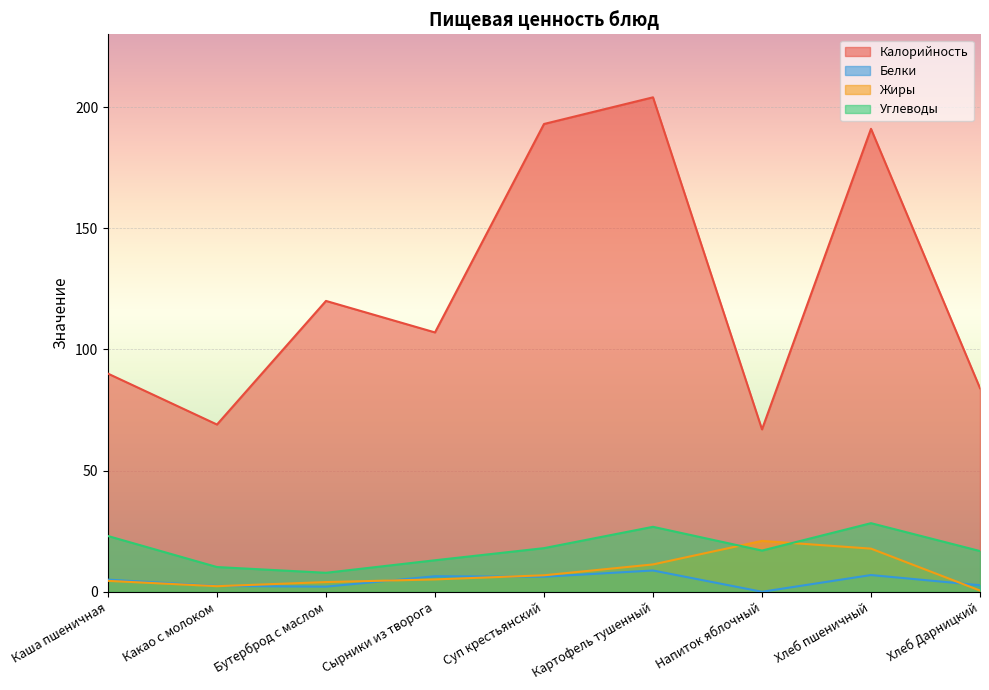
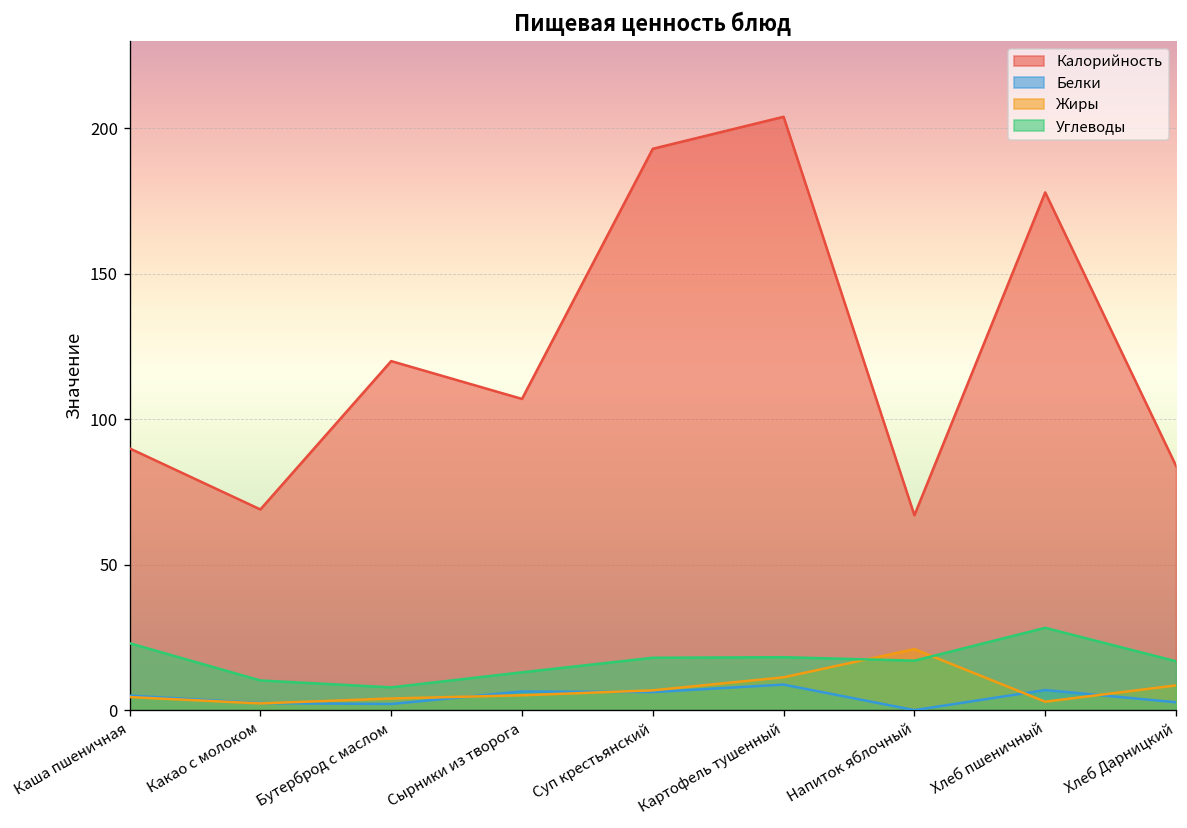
Углеводы, Картофель тушенный: 27 -> 18
Калорийность, Хлеб пшеничный: 191 -> 178
Жиры, Хлеб пшеничный: 18 -> 3
Жиры, Хлеб Дарницкий: 1 -> 9
